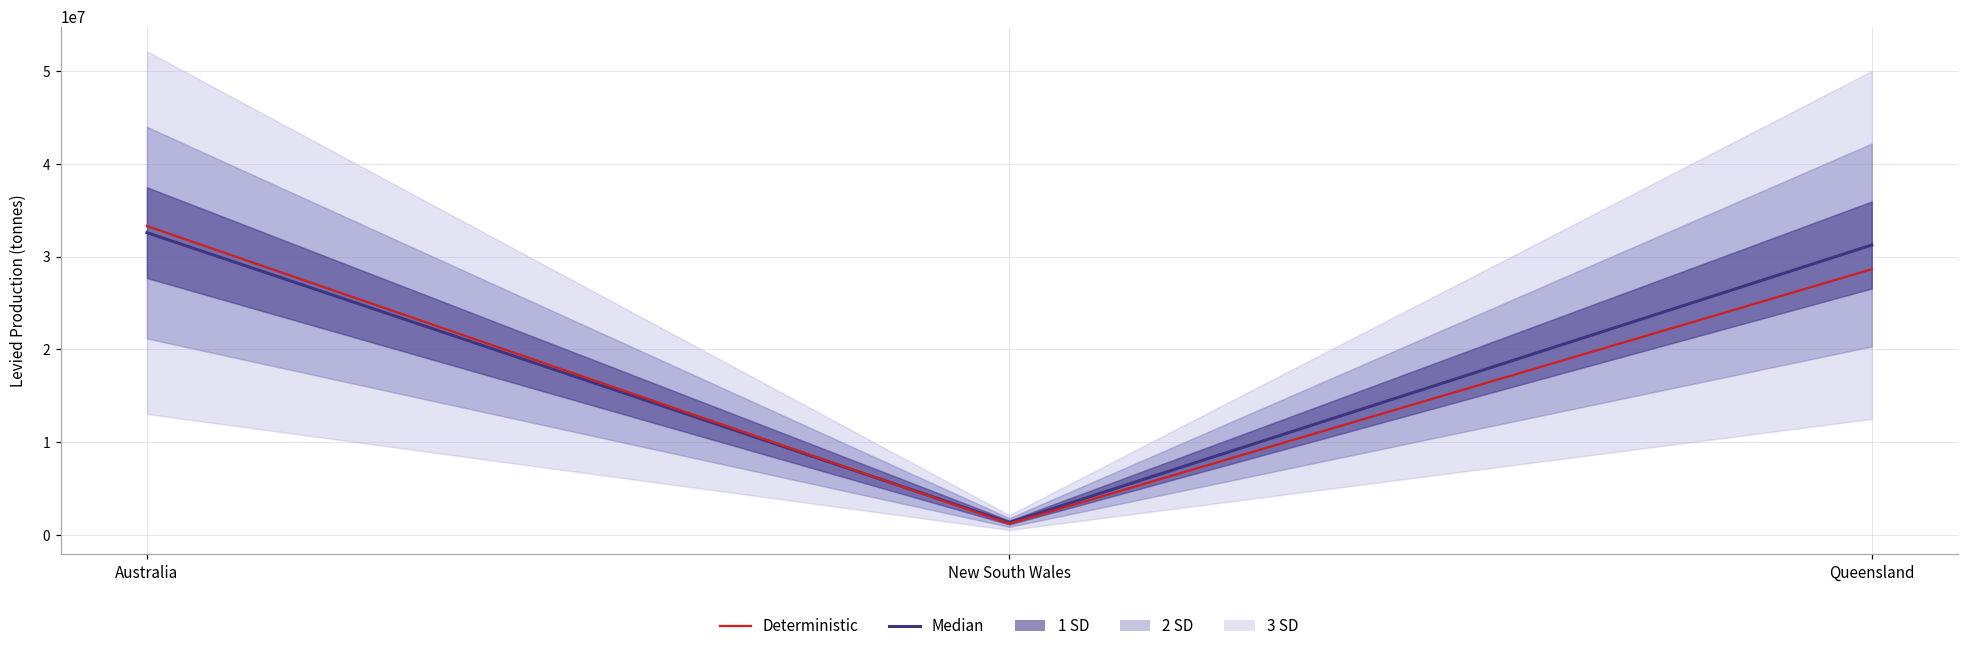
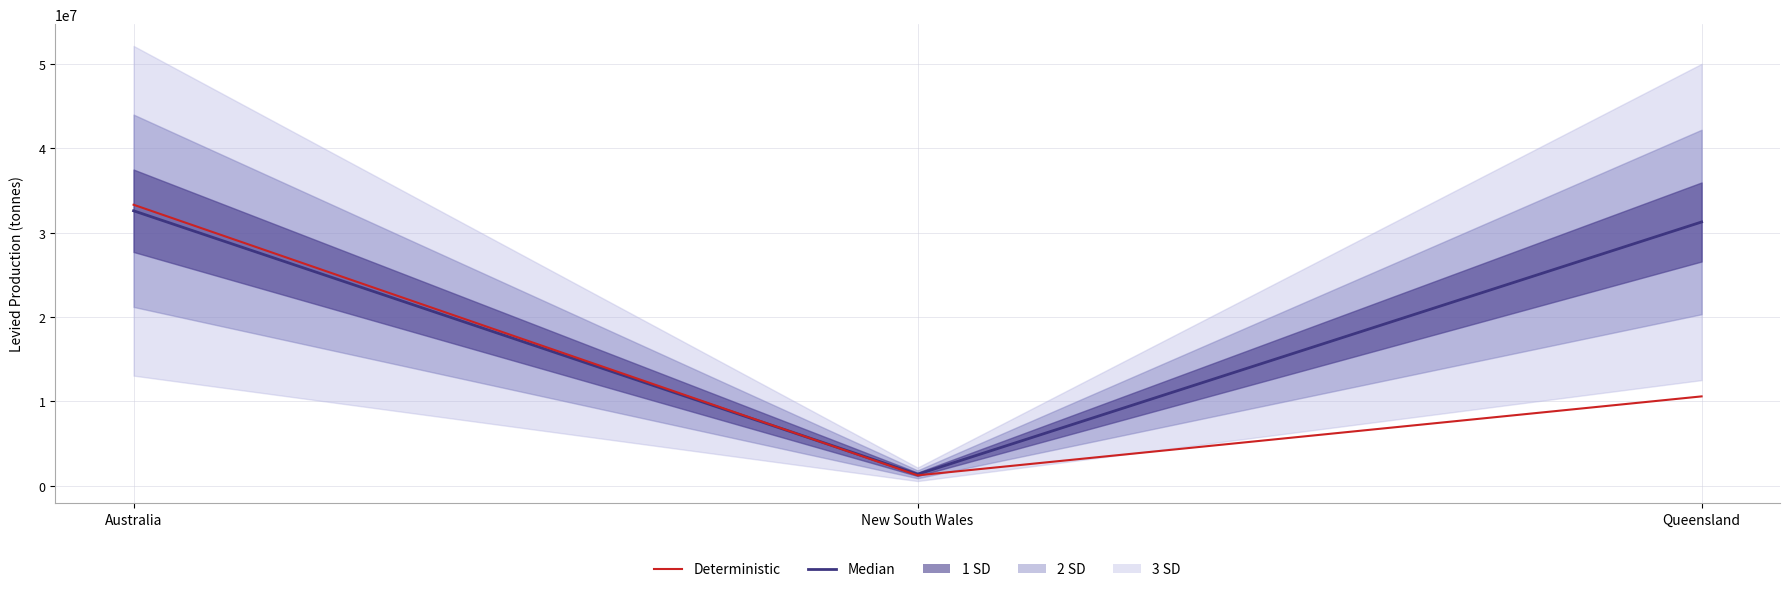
Deterministic, Queensland: 29000000 -> 11000000
